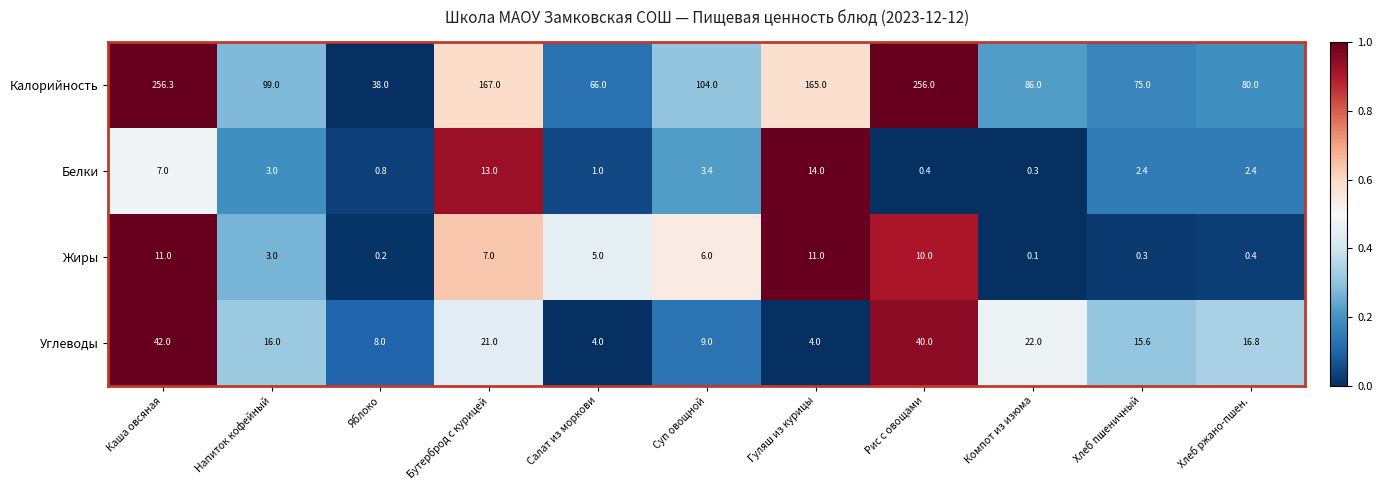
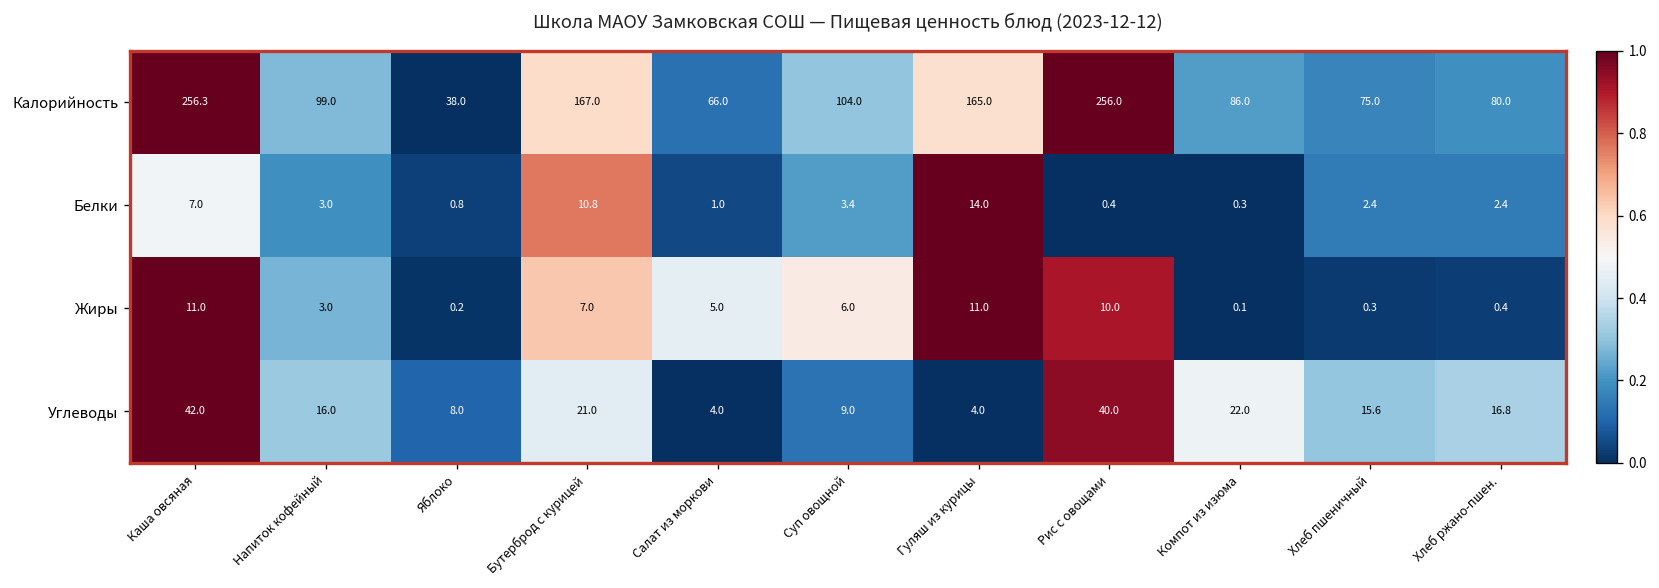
Белки, Бутерброд с курицей: 13.0 -> 10.8
